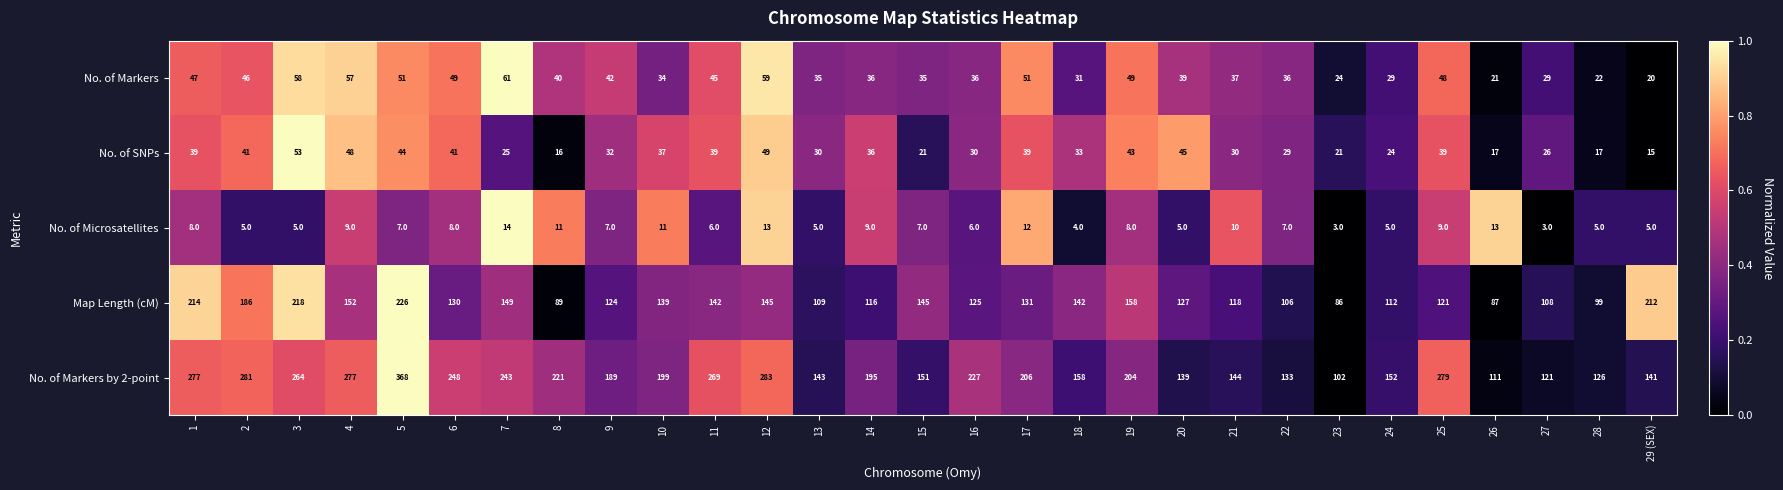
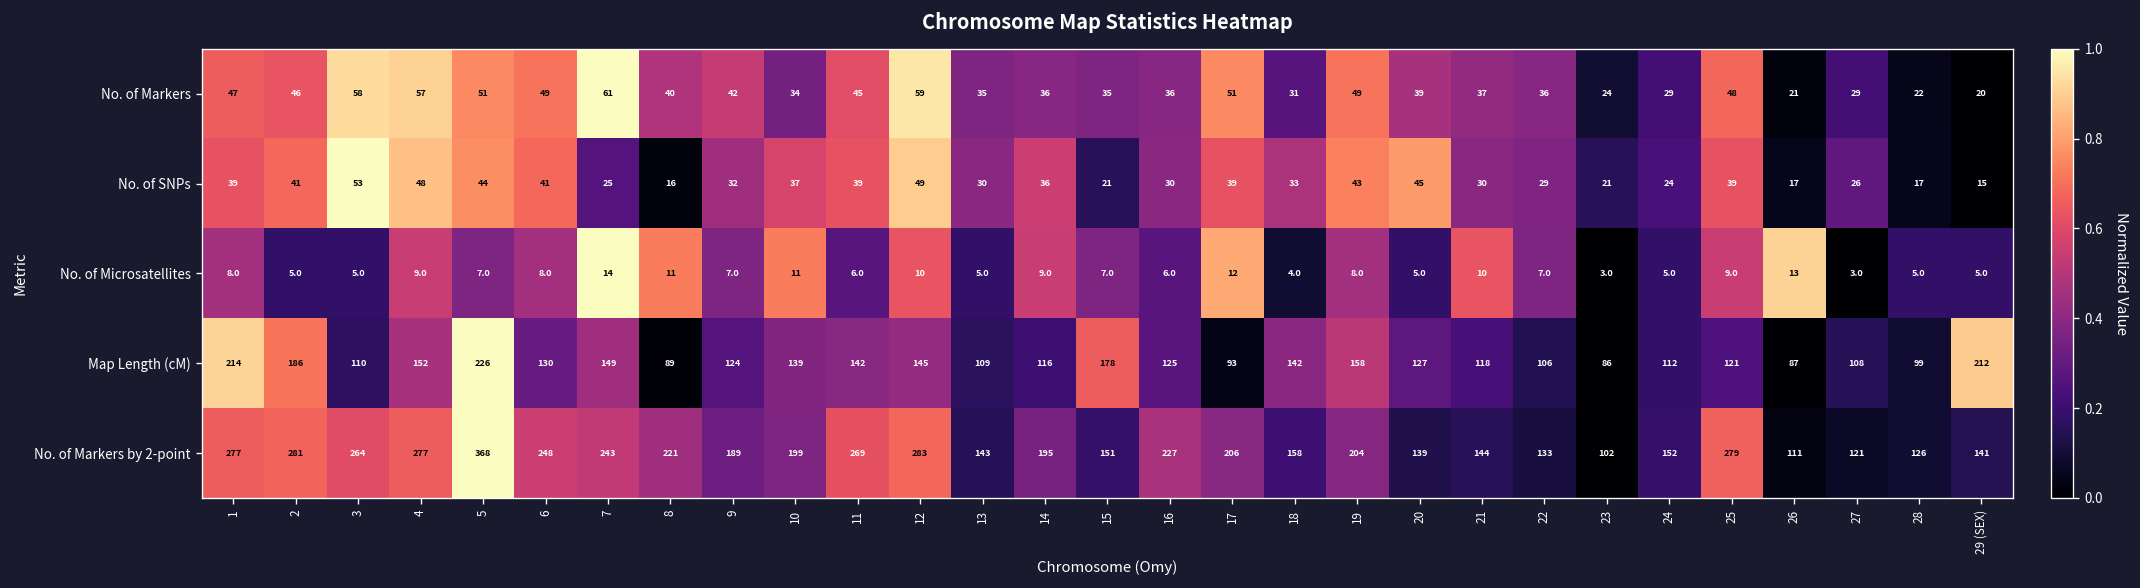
No. of Microsatellites, 12: 13 -> 10
Map Length (cM), 3: 218 -> 110
Map Length (cM), 15: 145 -> 178
Map Length (cM), 17: 131 -> 93
